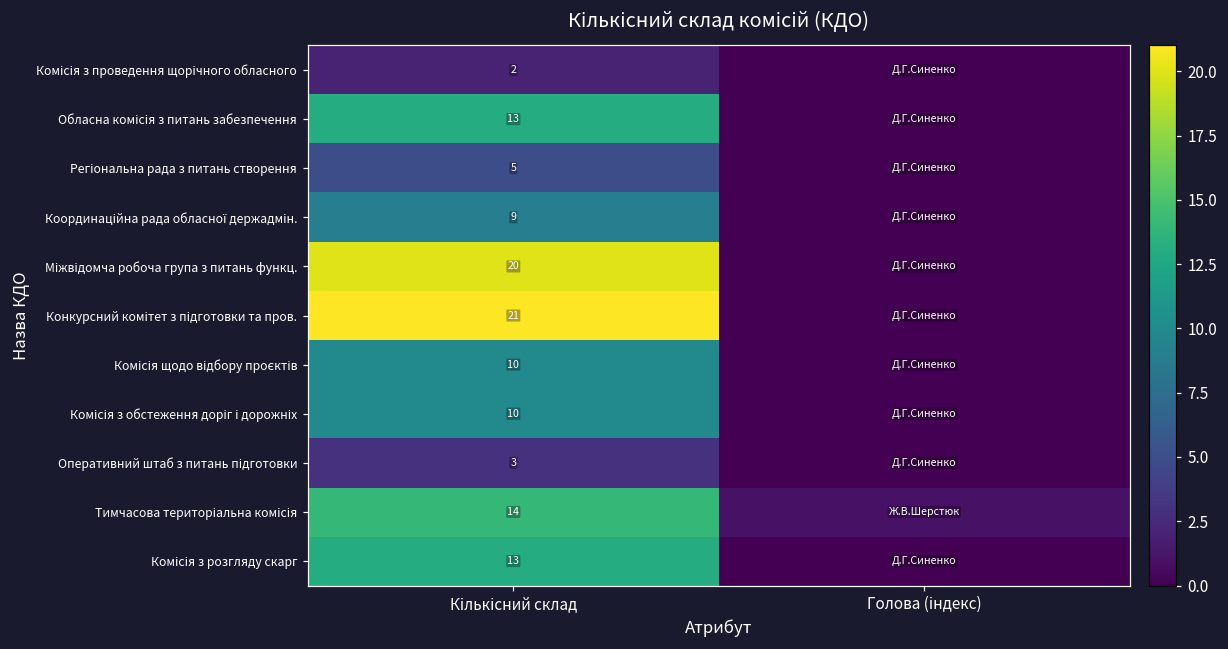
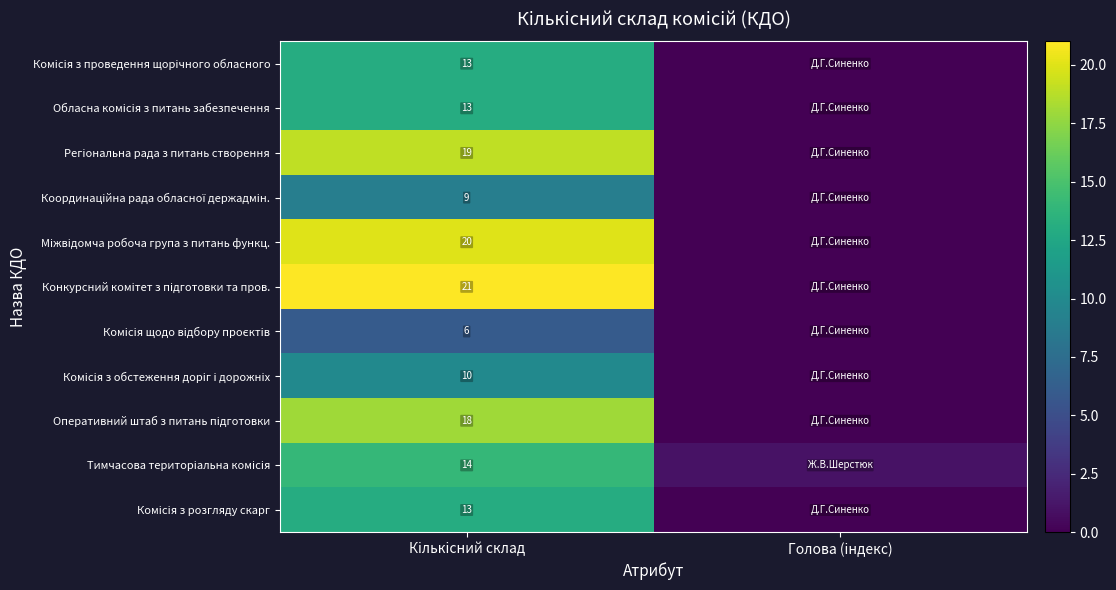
Комісія з проведення щорічного обласного, Кількісний склад: 2 -> 13
Регіональна рада з питань створення, Кількісний склад: 5 -> 19
Комісія щодо відбору проєктів, Кількісний склад: 10 -> 6
Оперативний штаб з питань підготовки, Кількісний склад: 3 -> 18
